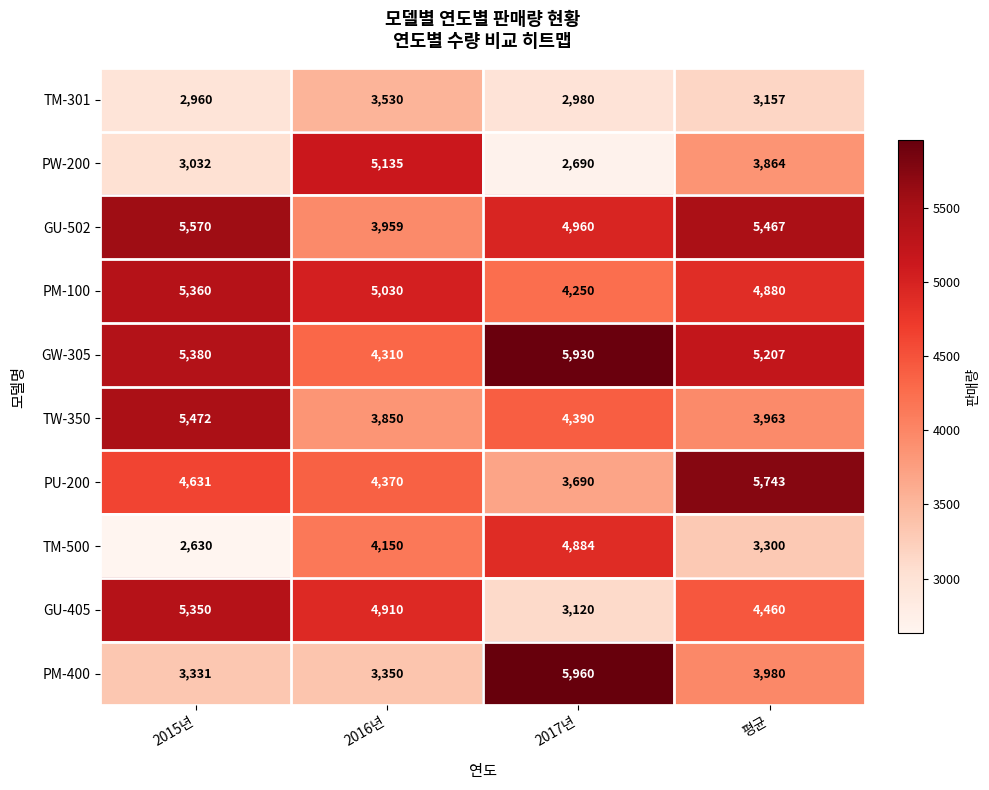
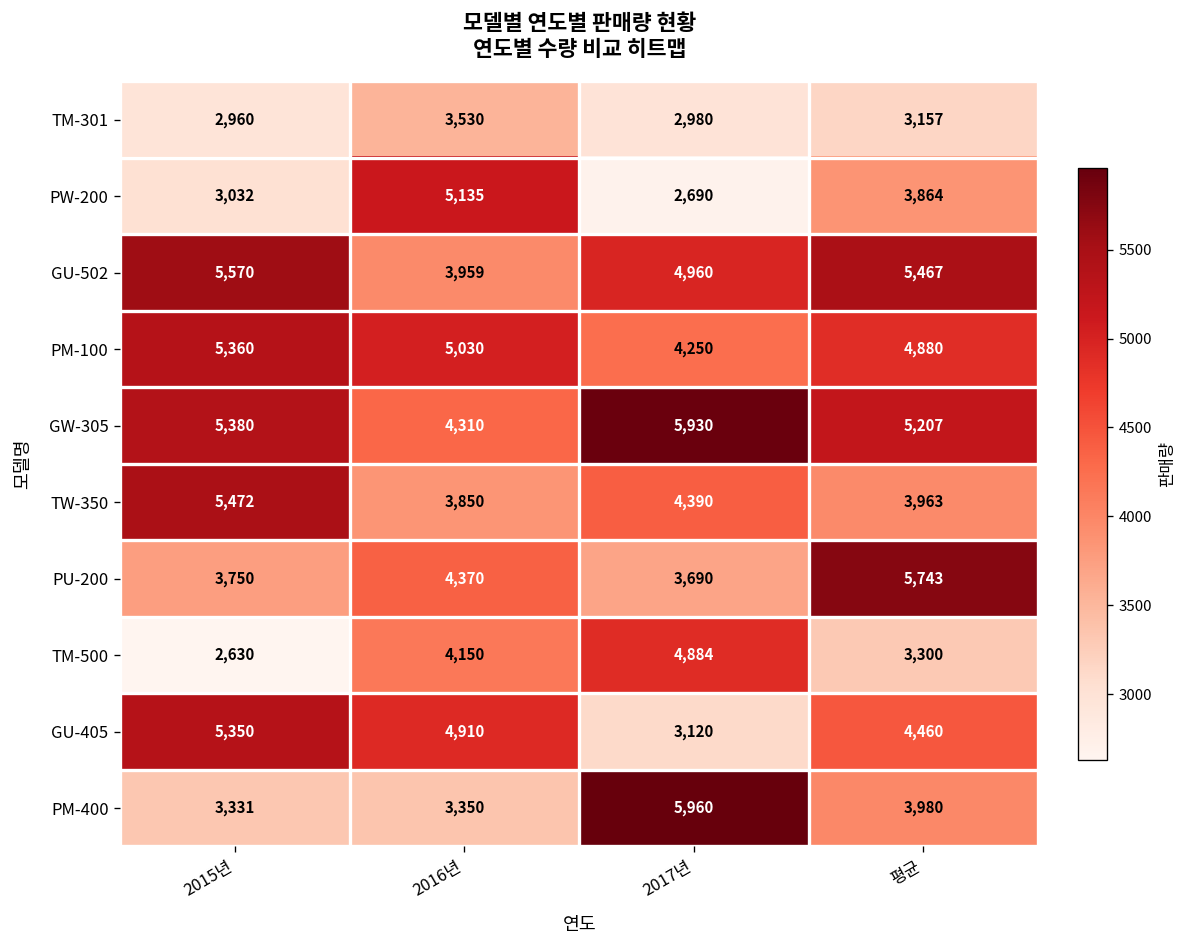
PU-200, 2015년: 4,631 -> 3,750
